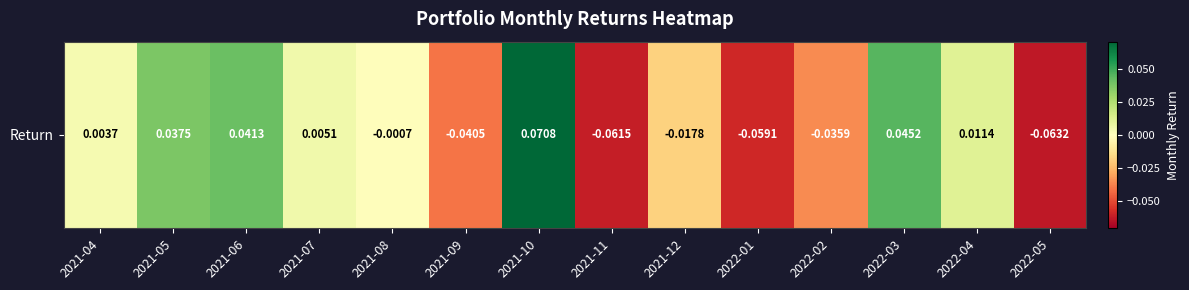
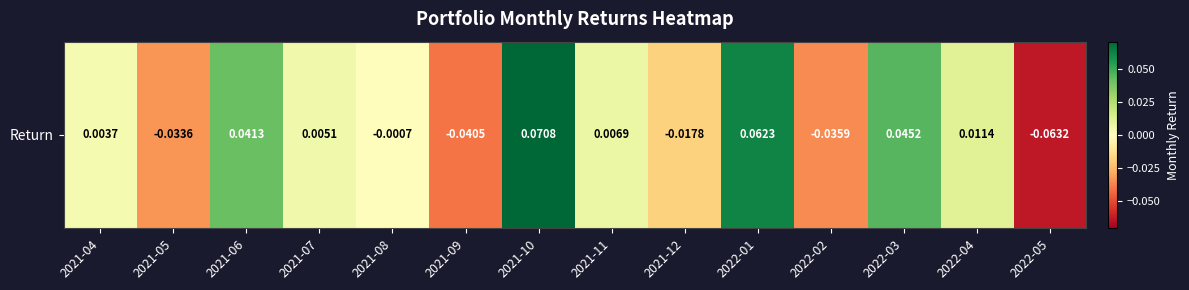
Return, 2021-05: 0.0375 -> -0.0336
Return, 2021-11: -0.0615 -> 0.0069
Return, 2022-01: -0.0591 -> 0.0623
